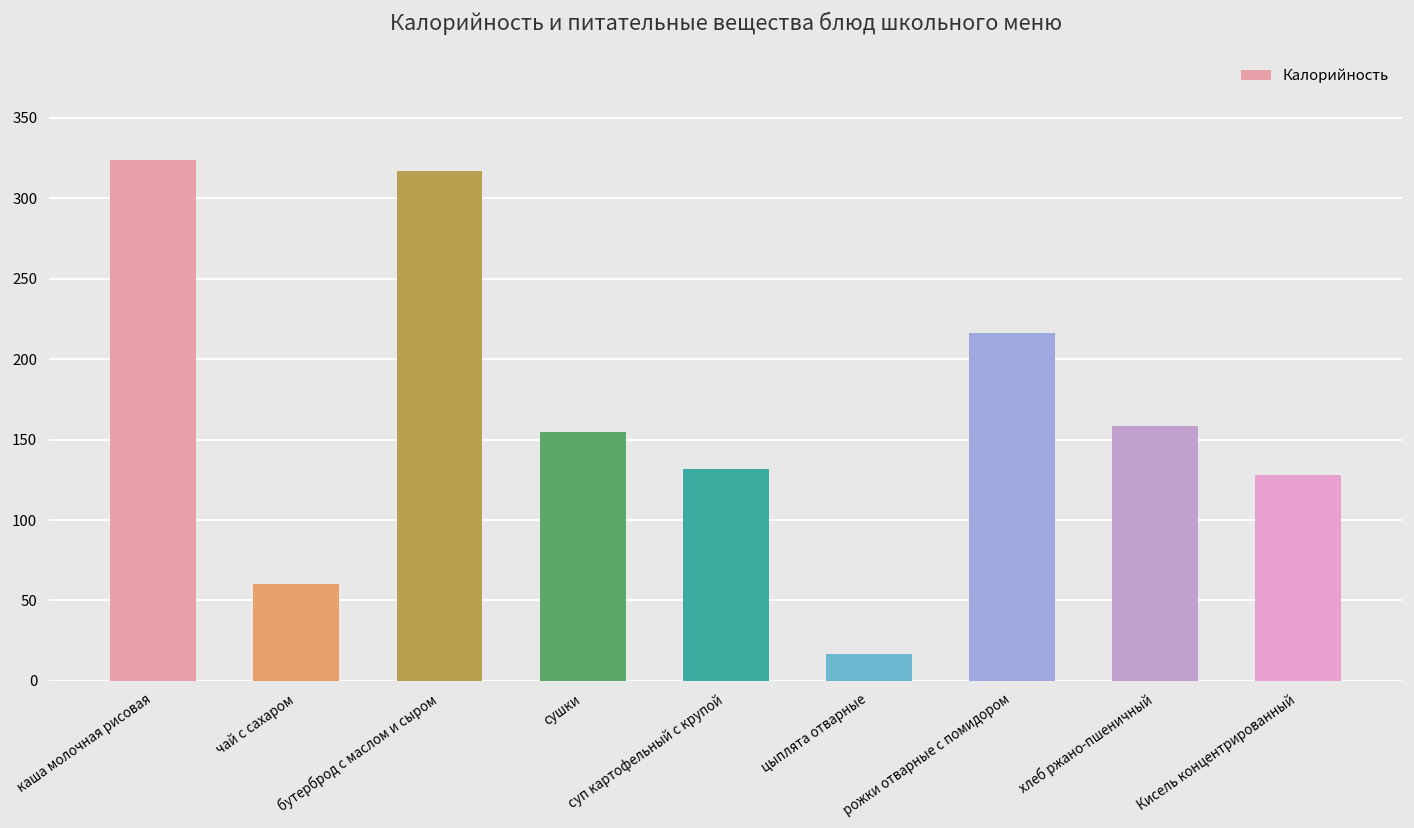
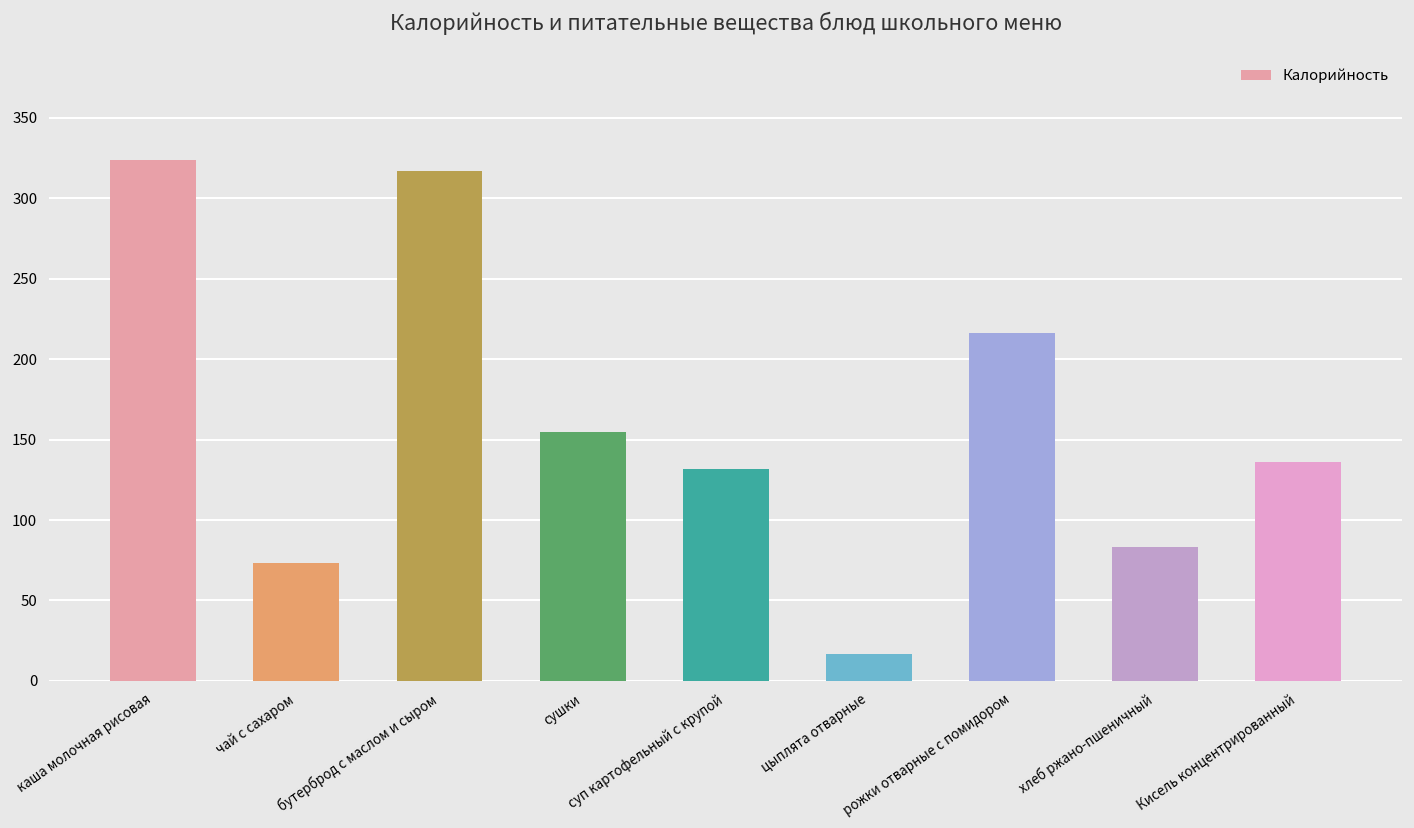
чай с сахаром: 60 -> 73
хлеб ржано-пшеничный: 159 -> 83
Кисель концентрированный: 128 -> 136
